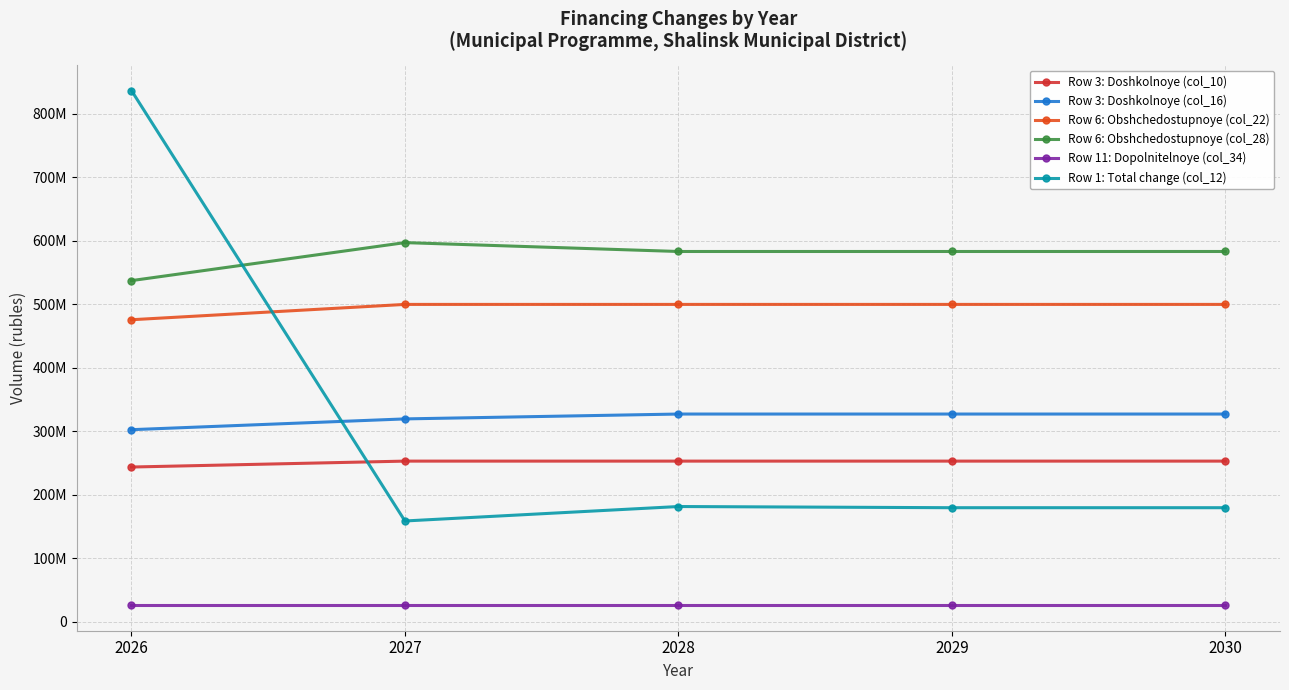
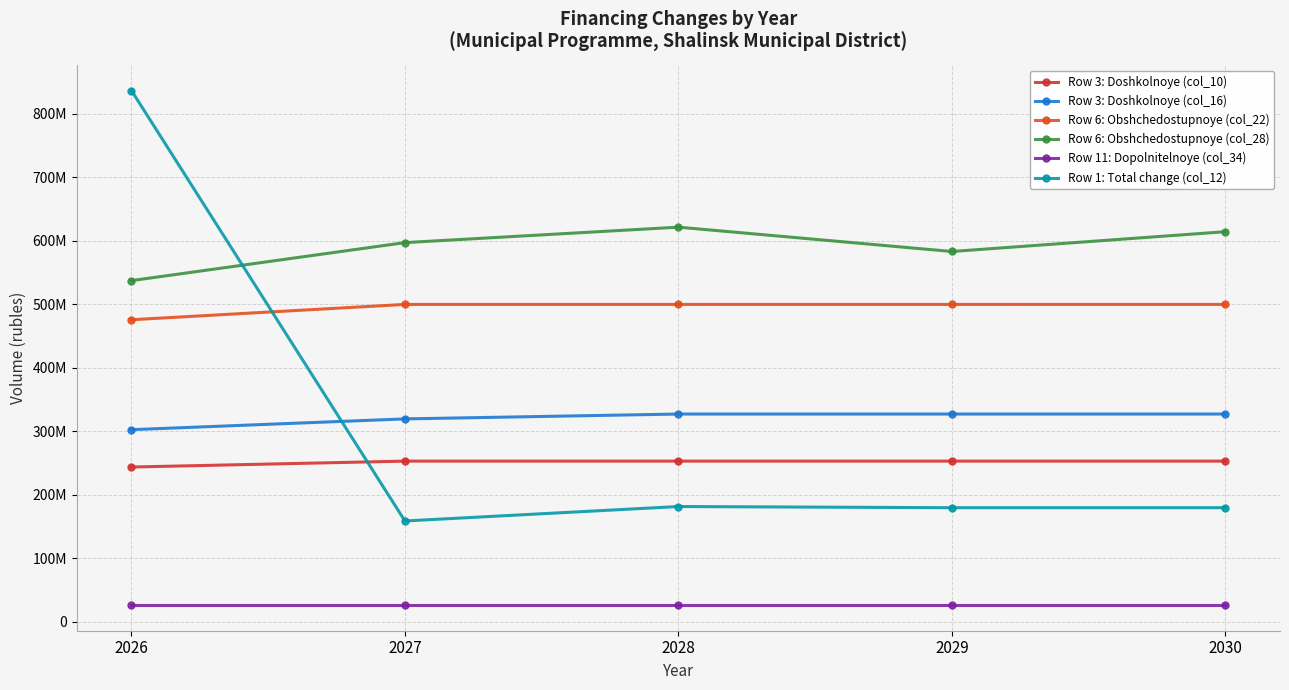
Row 6: Obshchedostupnoye (col_28), 2028: 580000000 -> 620000000
Row 6: Obshchedostupnoye (col_28), 2030: 580000000 -> 610000000
